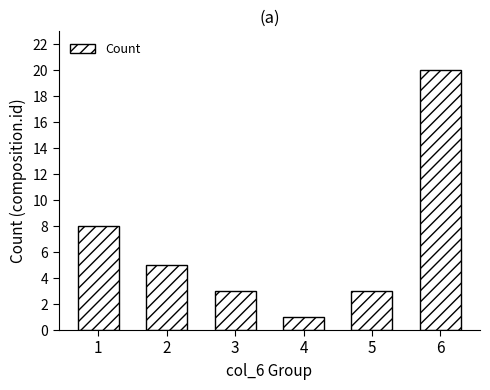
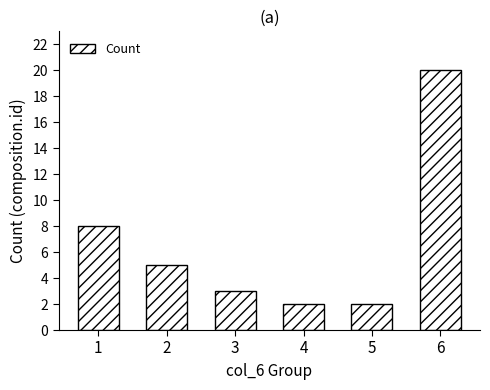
4: 1 -> 2
5: 3 -> 2
